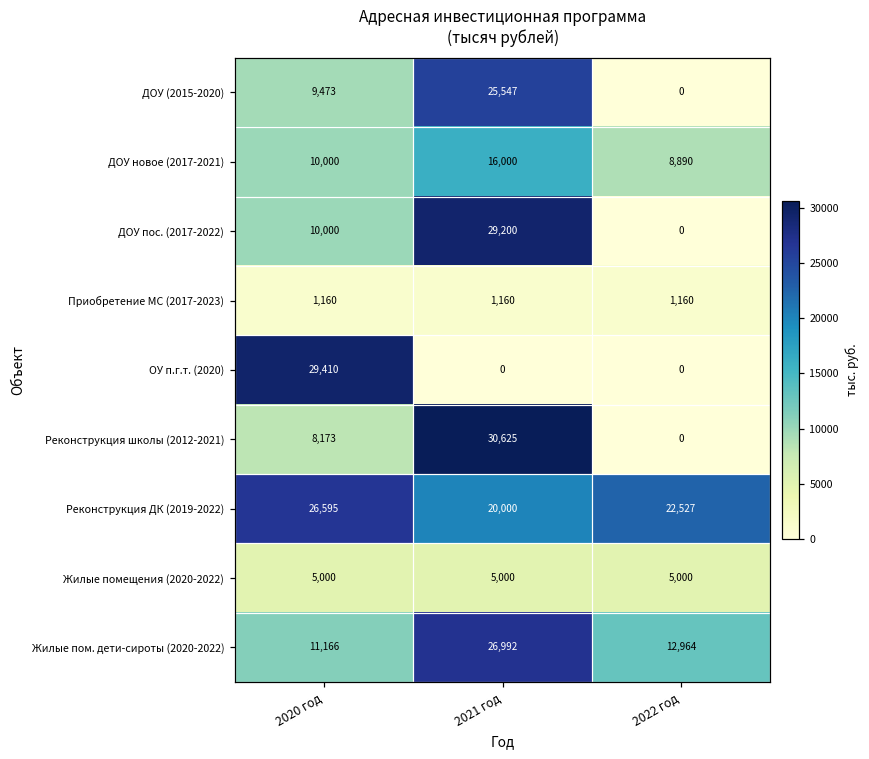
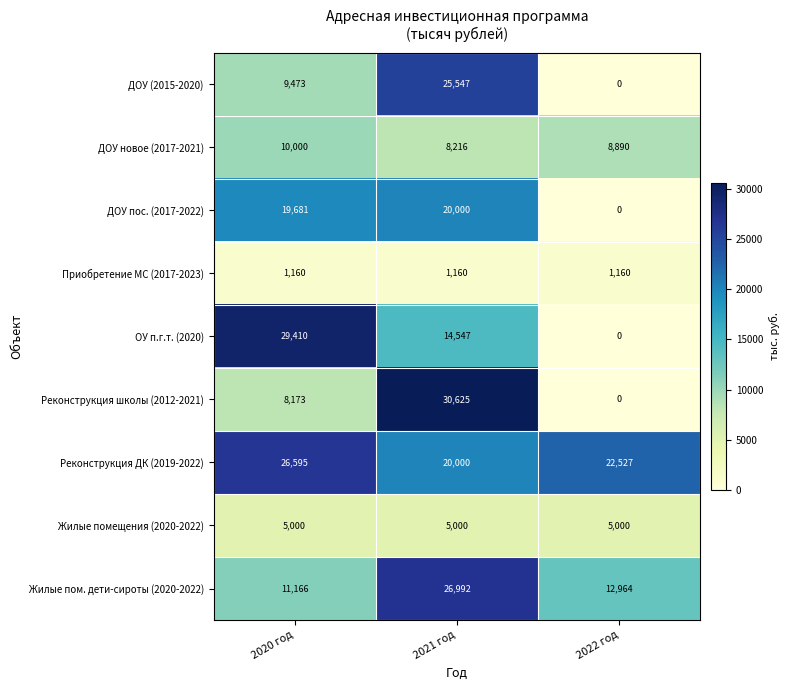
ДОУ новое (2017-2021), 2021 год: 16,000 -> 8,216
ДОУ пос. (2017-2022), 2020 год: 10,000 -> 19,681
ДОУ пос. (2017-2022), 2021 год: 29,200 -> 20,000
ОУ п.г.т. (2020), 2021 год: 0 -> 14,547
